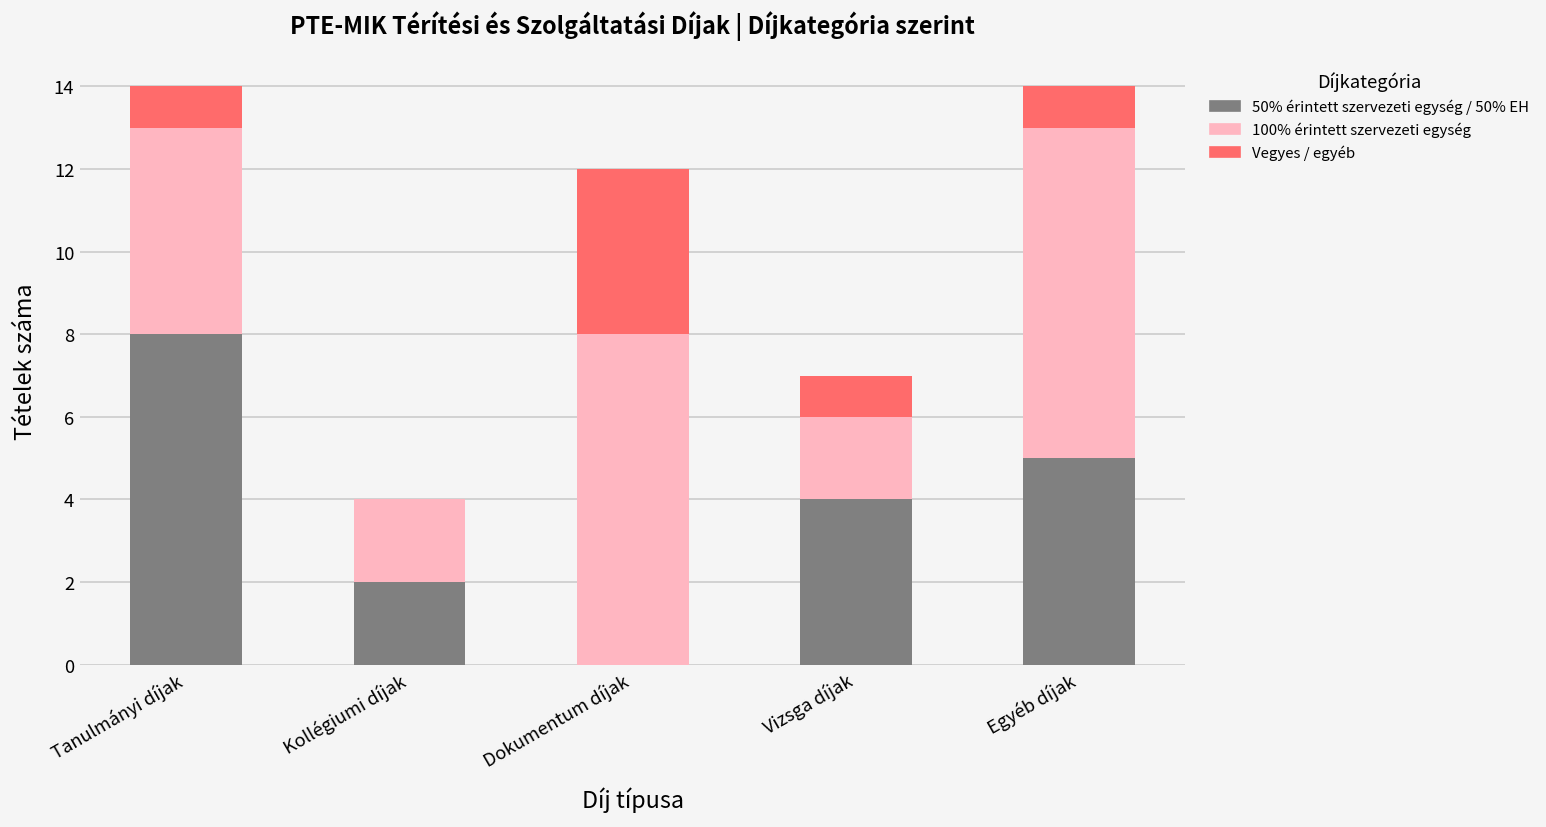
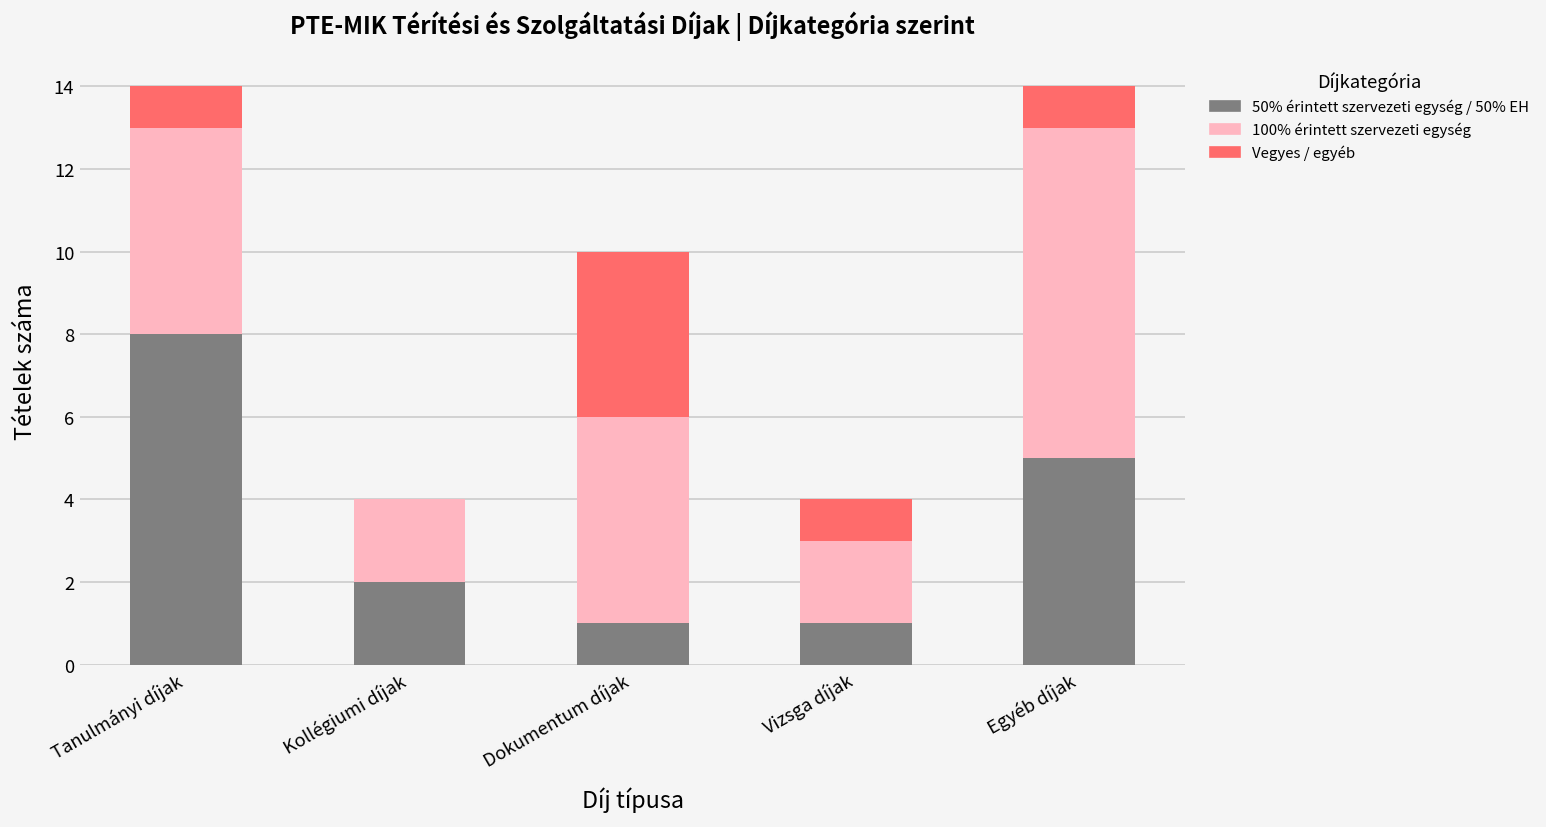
50% érintett szervezeti egység / 50% EH, Dokumentum díjak: 0 -> 1
100% érintett szervezeti egység, Dokumentum díjak: 8 -> 5
50% érintett szervezeti egység / 50% EH, Vizsga díjak: 4 -> 1
